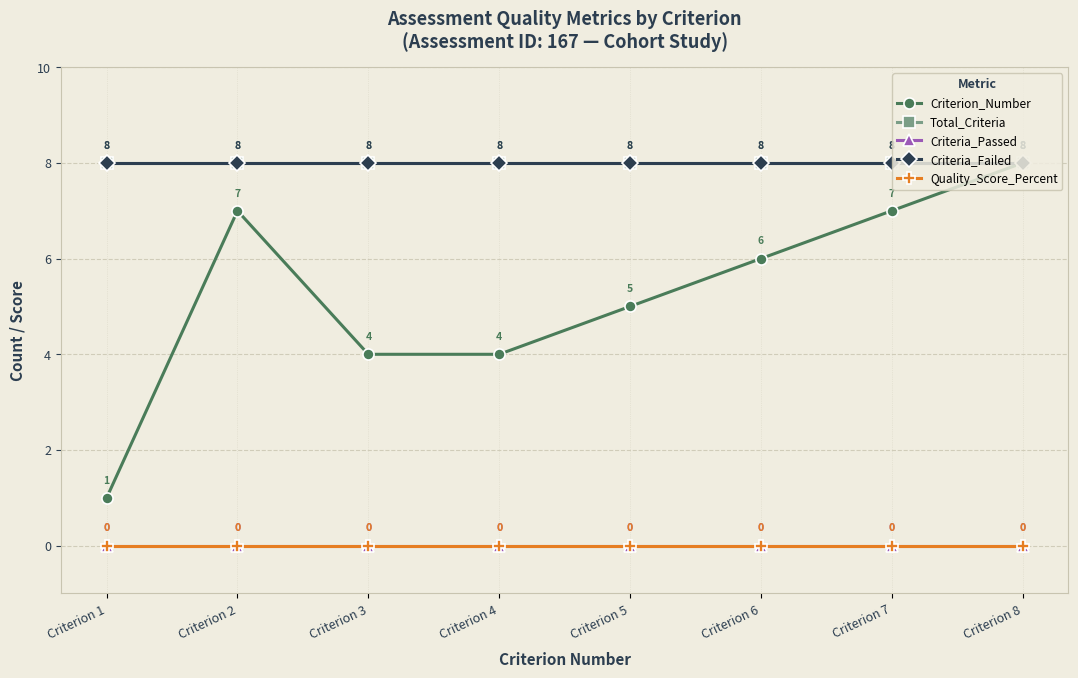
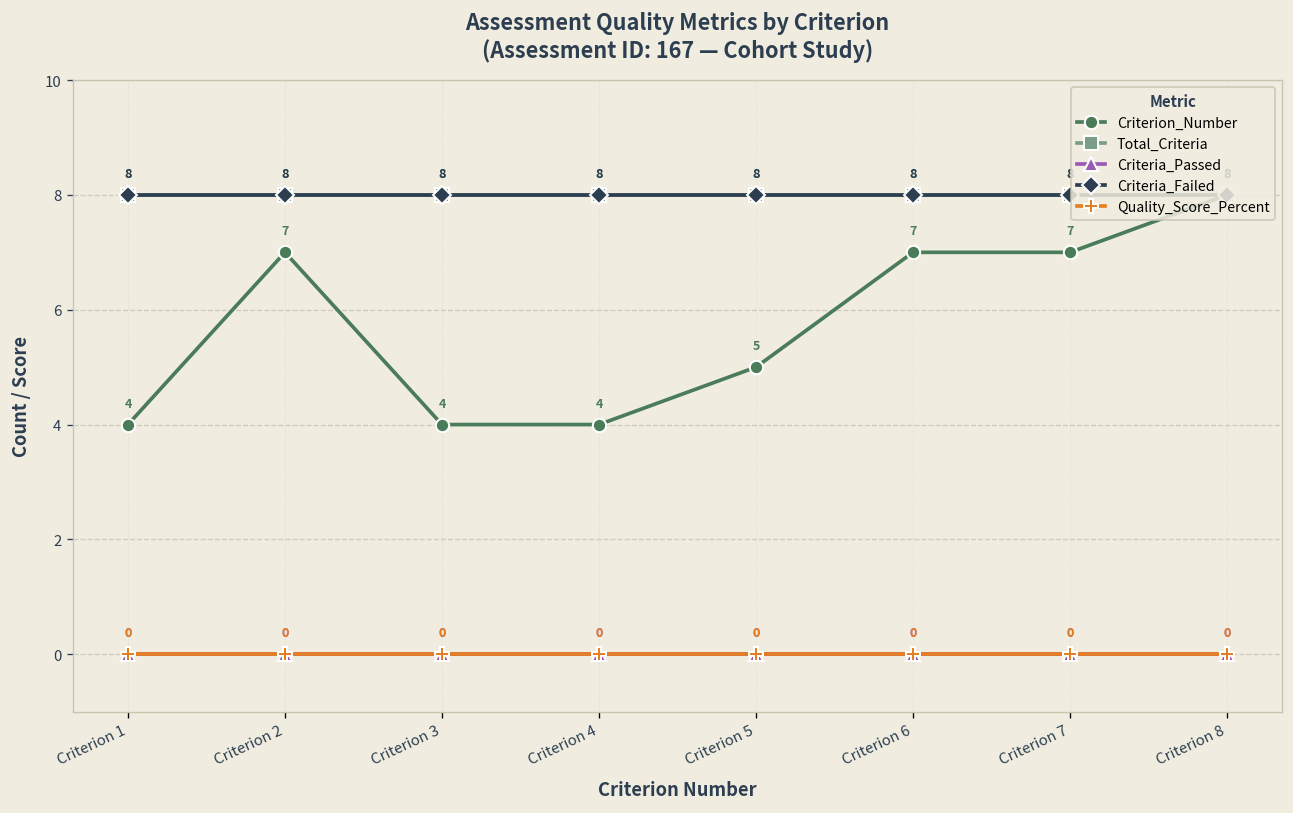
Criterion_Number, Criterion 1: 1 -> 4
Criterion_Number, Criterion 6: 6 -> 7
